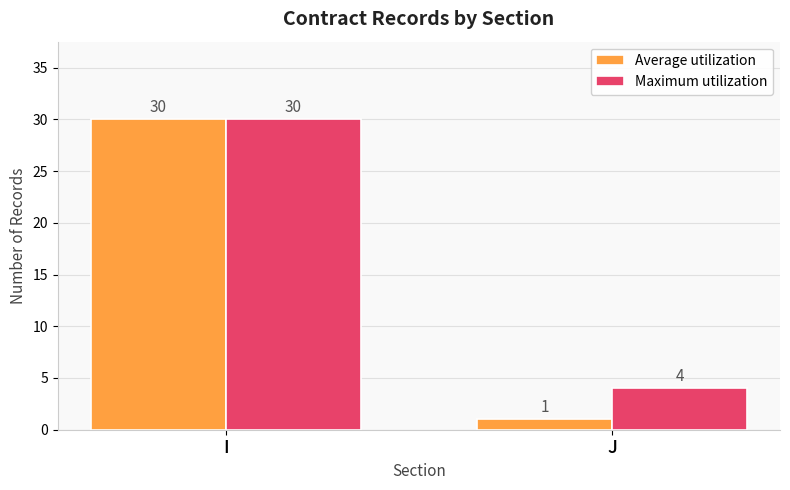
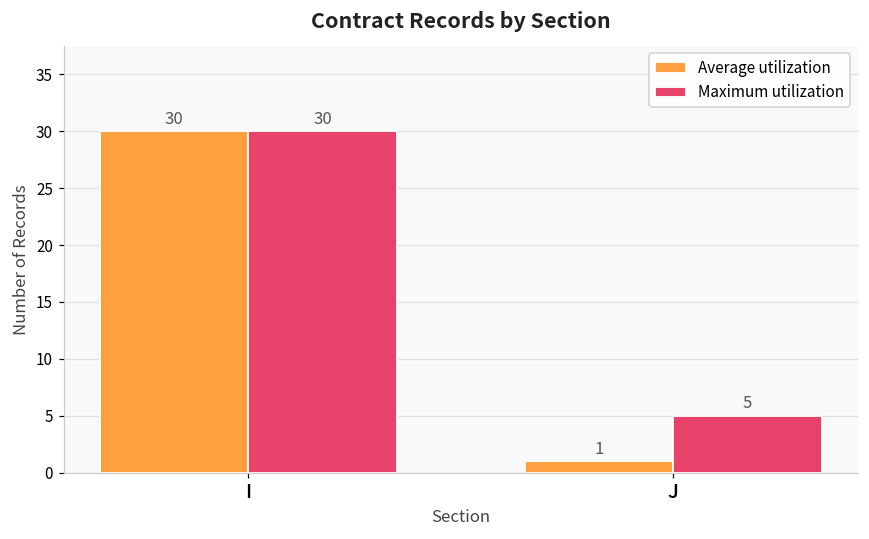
Maximum utilization, J: 4 -> 5
